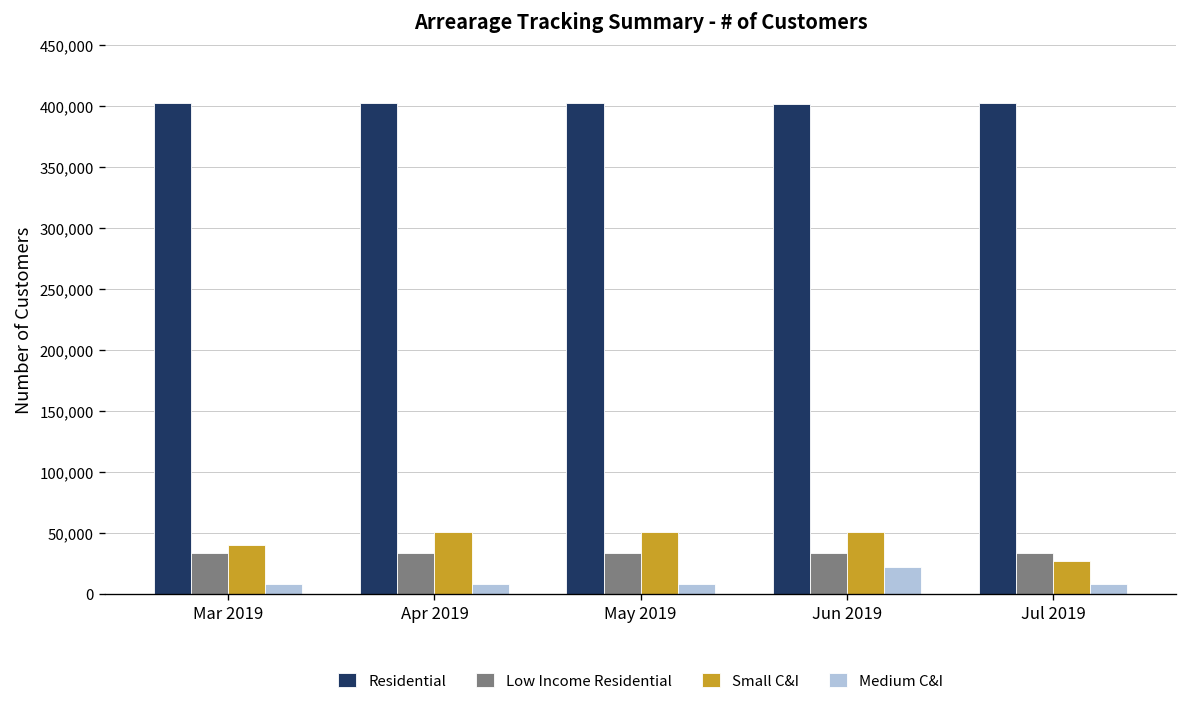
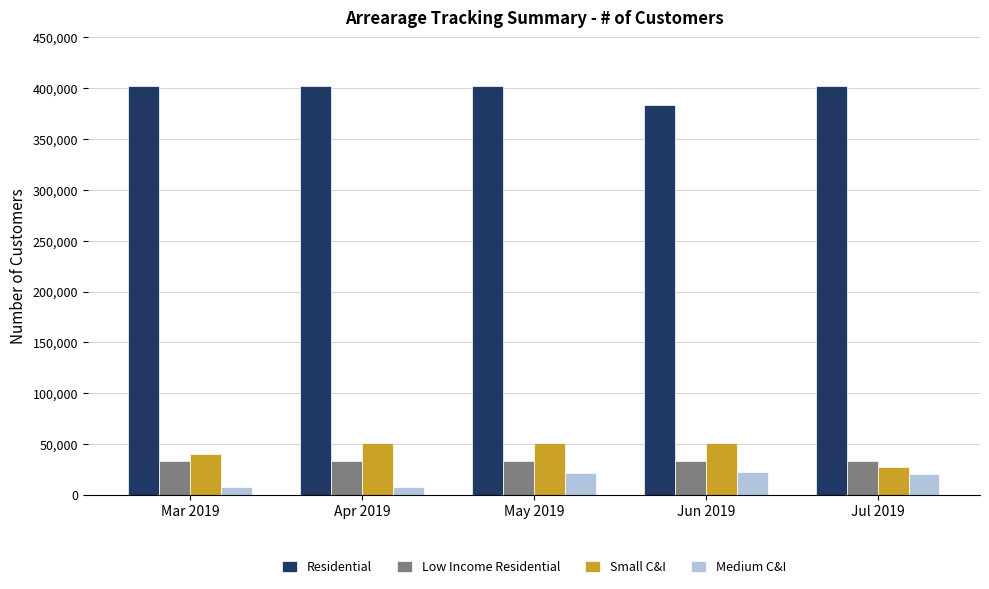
Medium C&I, May 2019: 8,000 -> 22,000
Residential, Jun 2019: 402,000 -> 384,000
Medium C&I, Jul 2019: 8,000 -> 20,000
